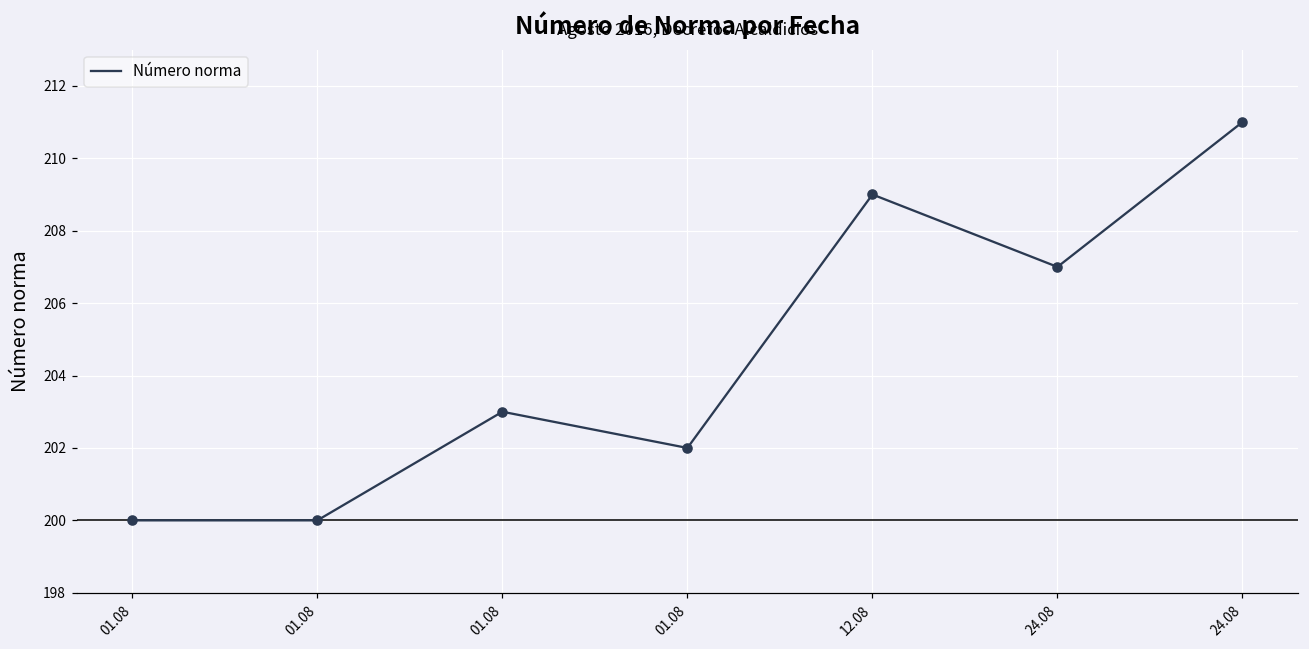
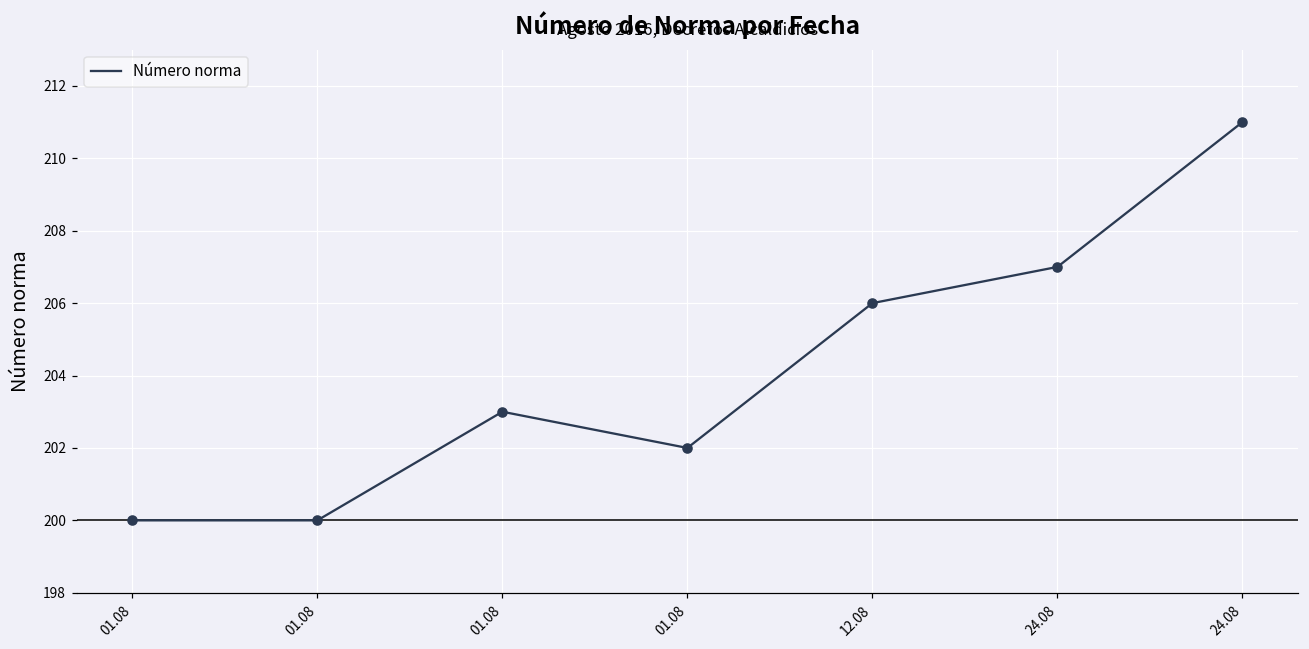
12.08: 209 -> 206
